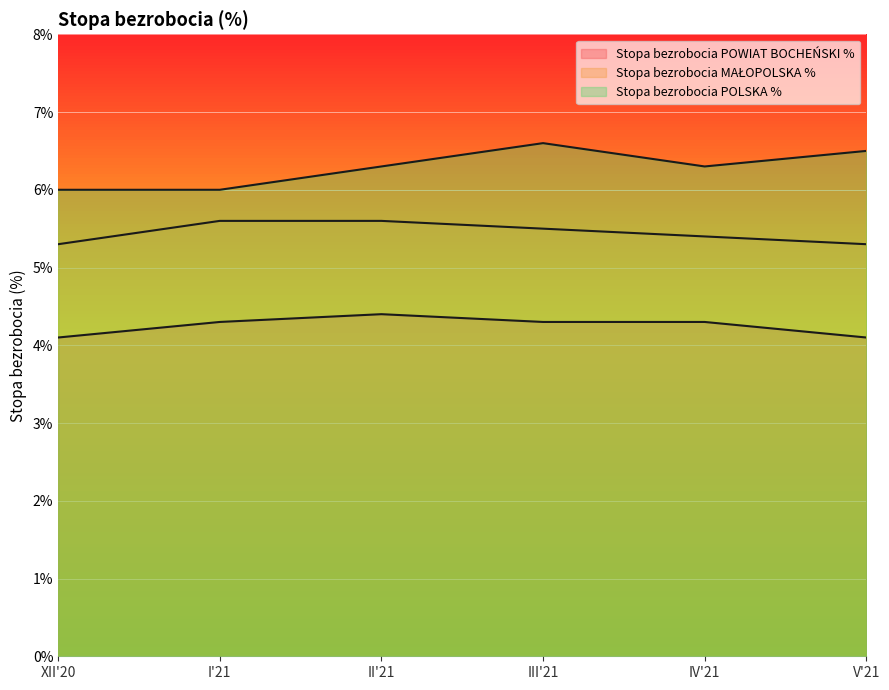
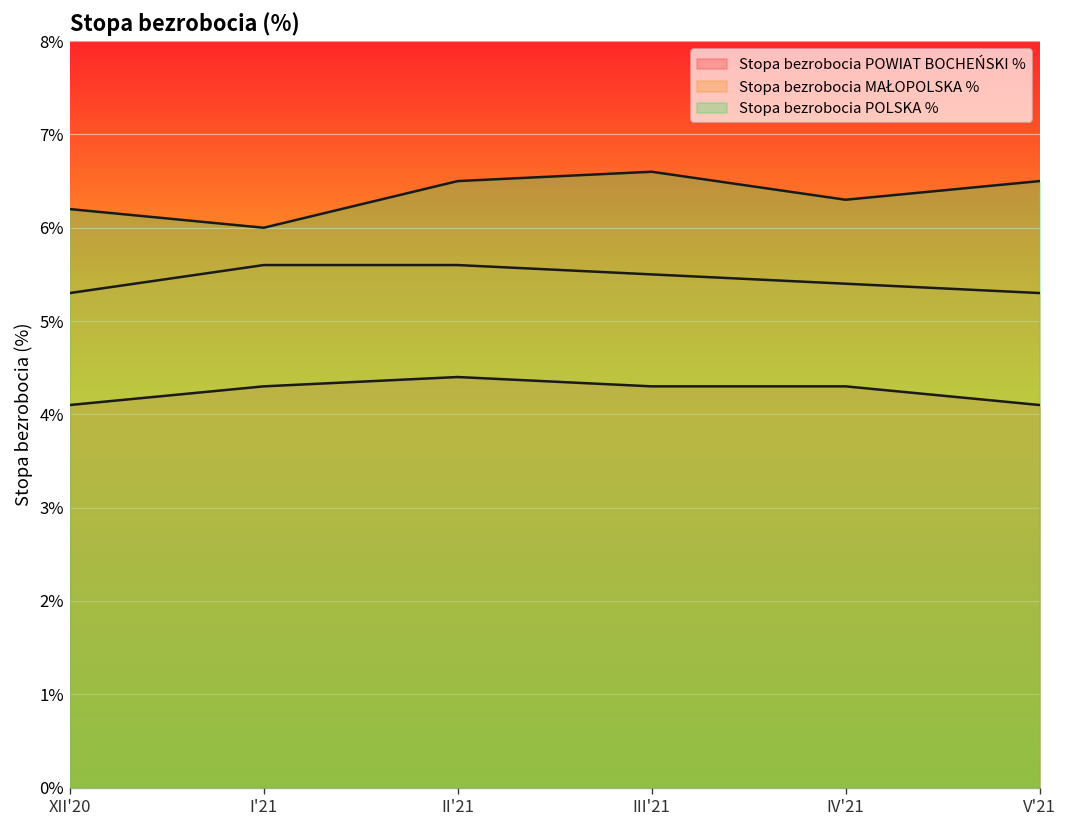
Stopa bezrobocia POLSKA %, XII'20: 6.0% -> 6.2%
Stopa bezrobocia POLSKA %, II'21: 6.3% -> 6.5%
